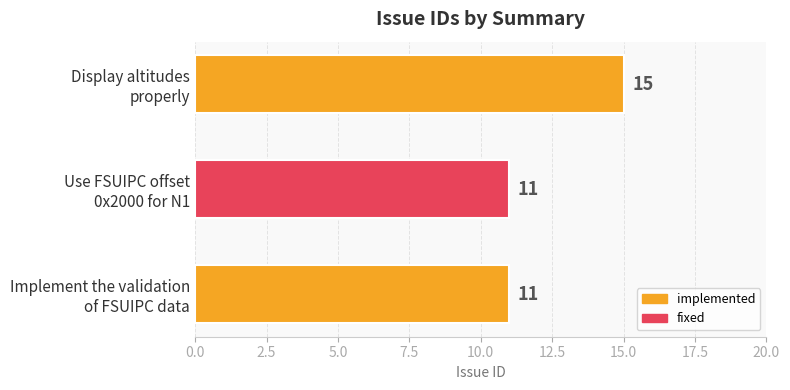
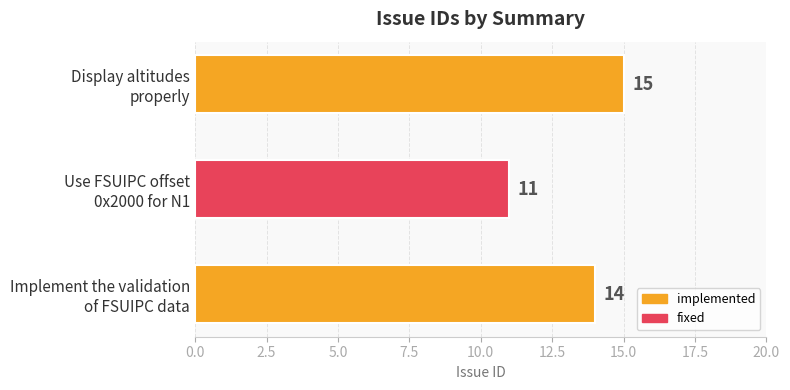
Implement the validation of FSUIPC data: 11 -> 14
